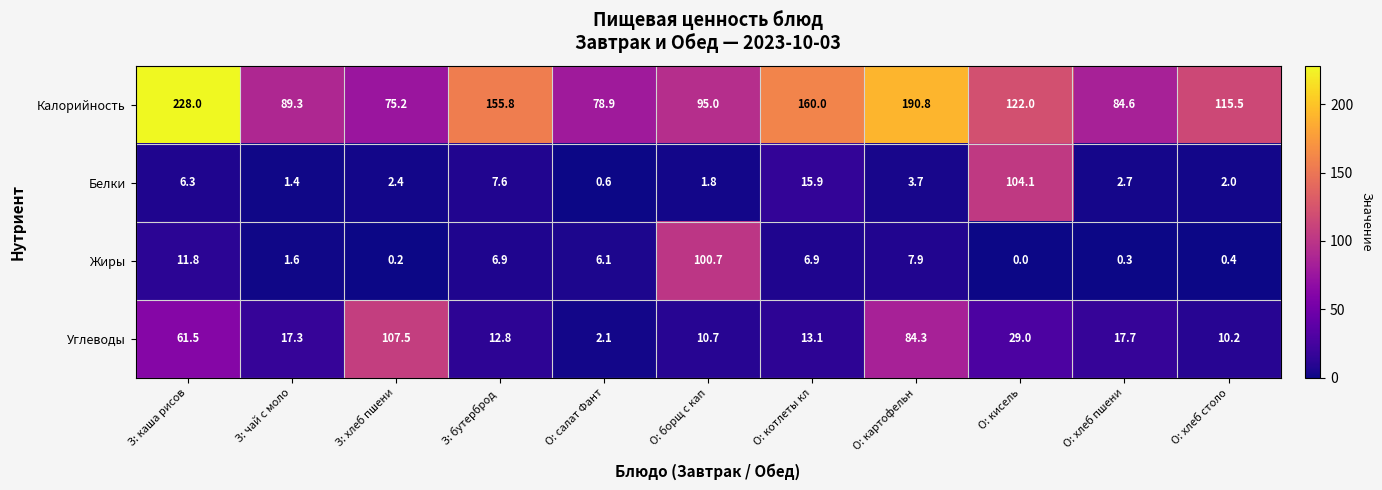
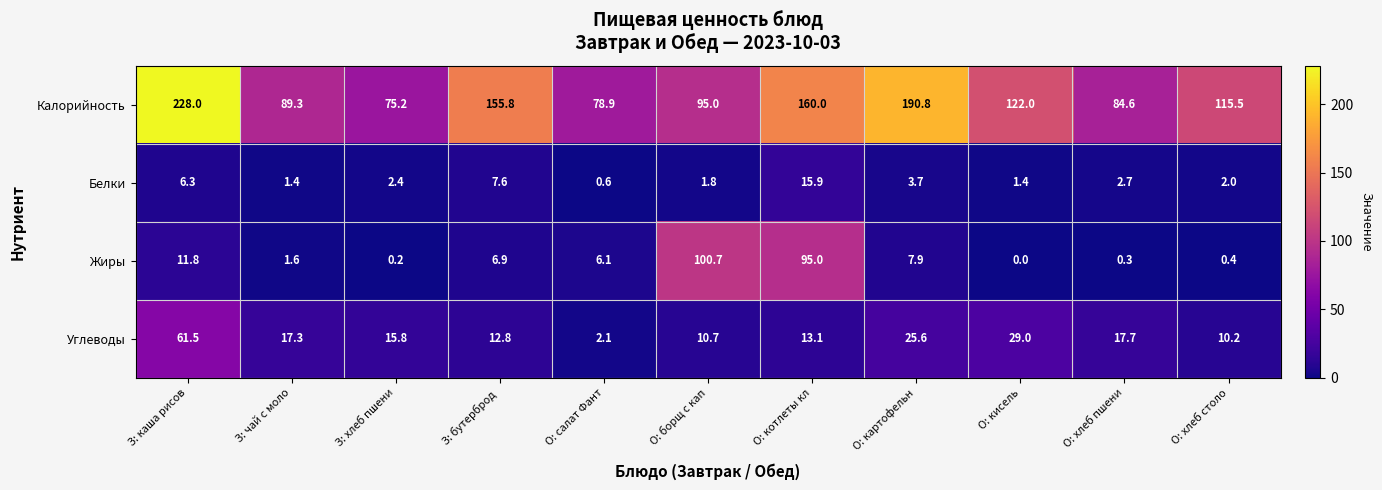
Белки, О: кисель: 104.1 -> 1.4
Жиры, О: котлеты кл: 6.9 -> 95.0
Углеводы, З: хлеб пшени: 107.5 -> 15.8
Углеводы, О: картофельн: 84.3 -> 25.6
